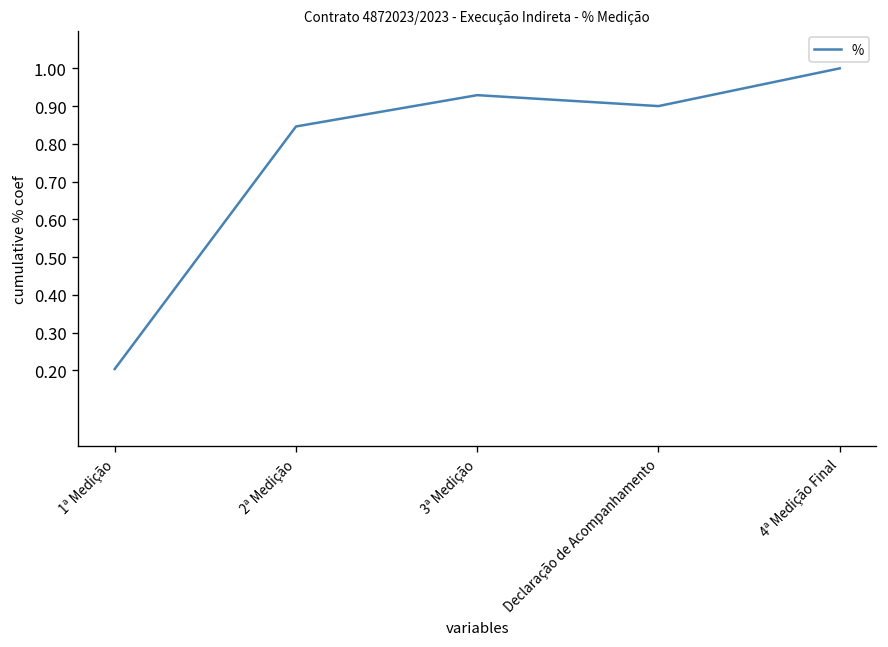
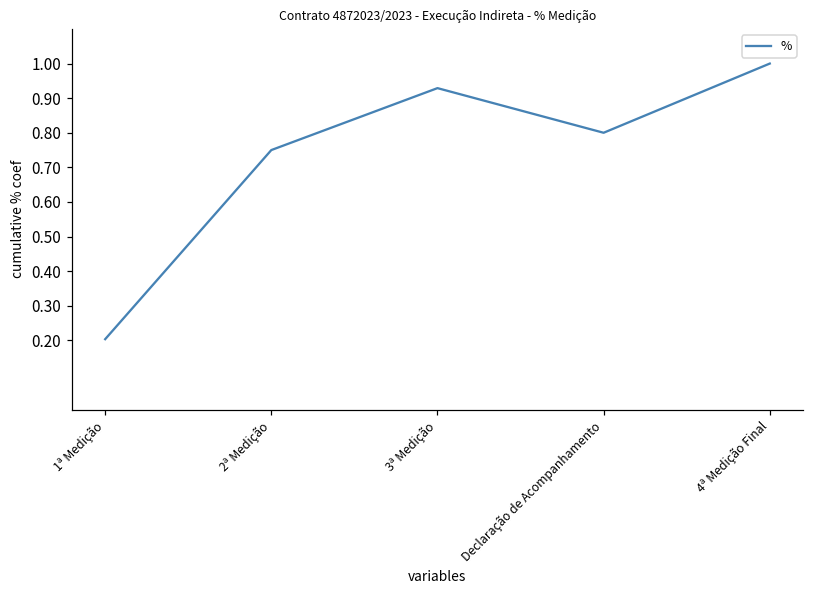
2ª Medição: 0.85 -> 0.75
Declaração de Acompanhamento: 0.90 -> 0.80
